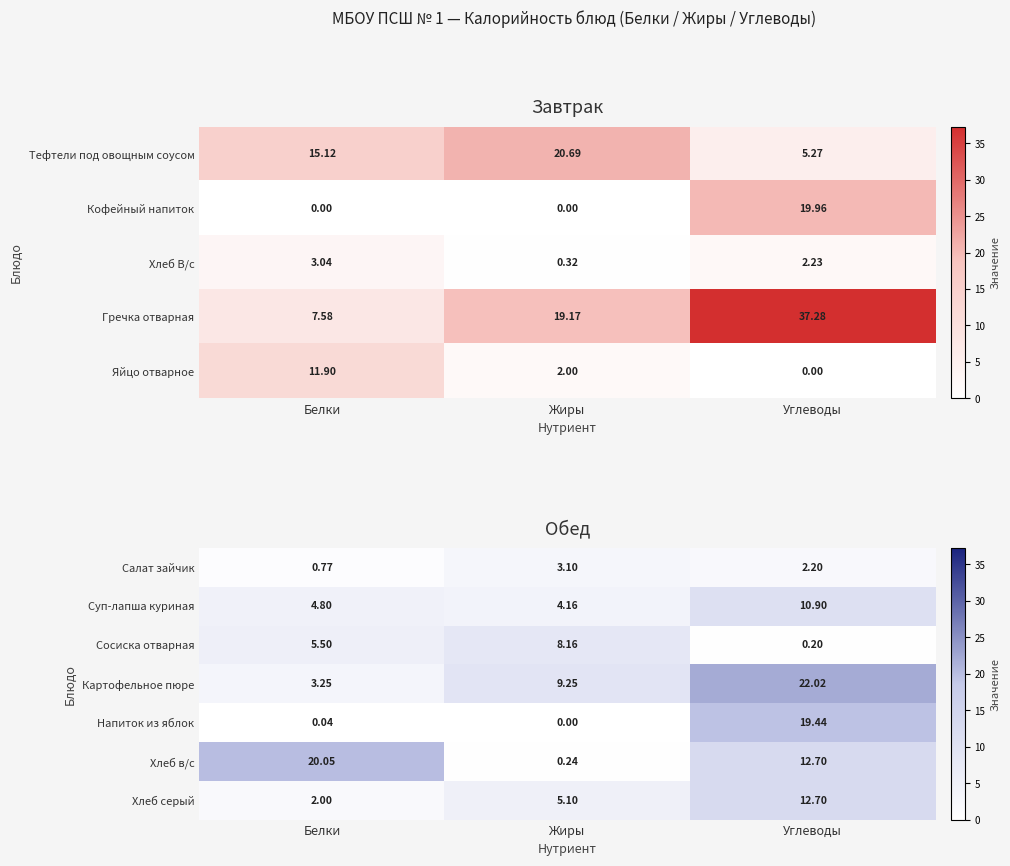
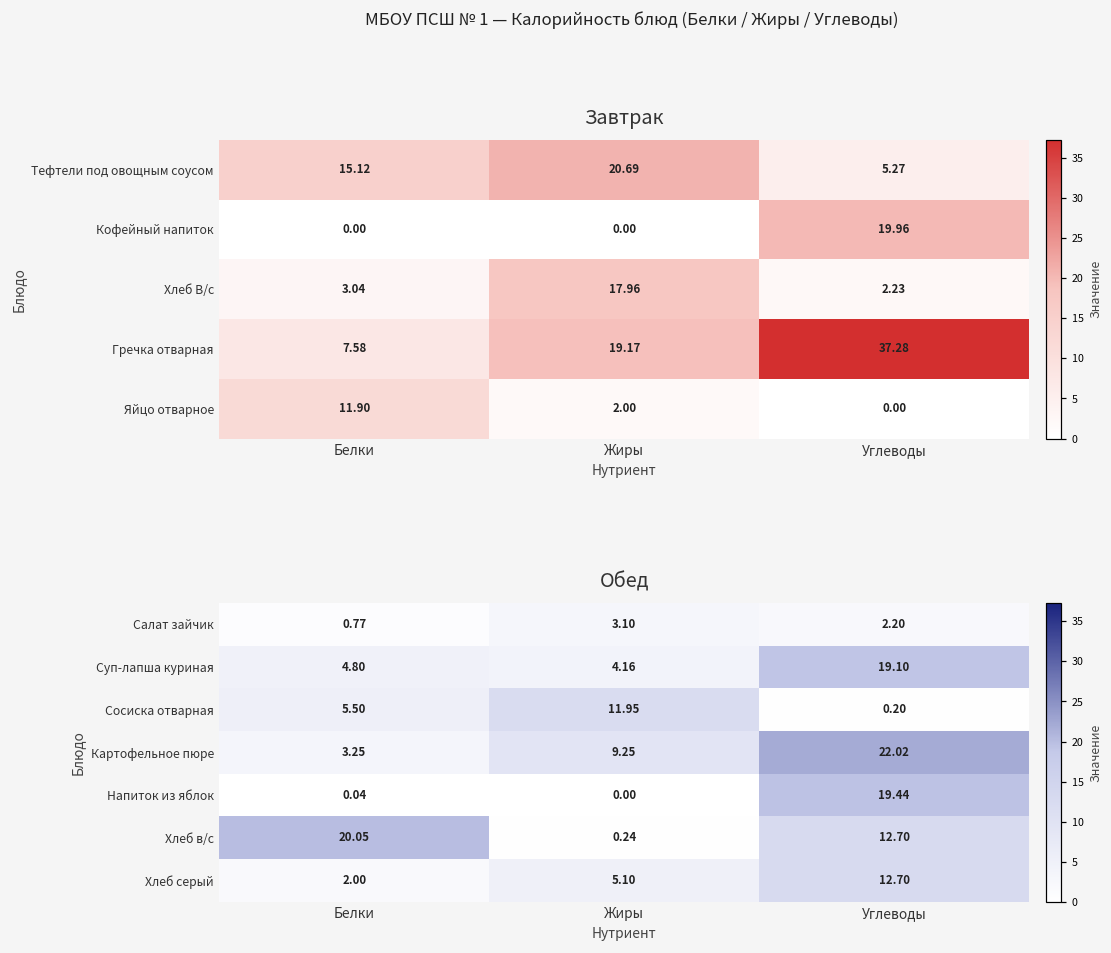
Завтрак, Хлеб В/с, Жиры: 0.32 -> 17.96
Обед, Суп-лапша куриная, Углеводы: 10.90 -> 19.10
Обед, Сосиска отварная, Жиры: 8.16 -> 11.95
